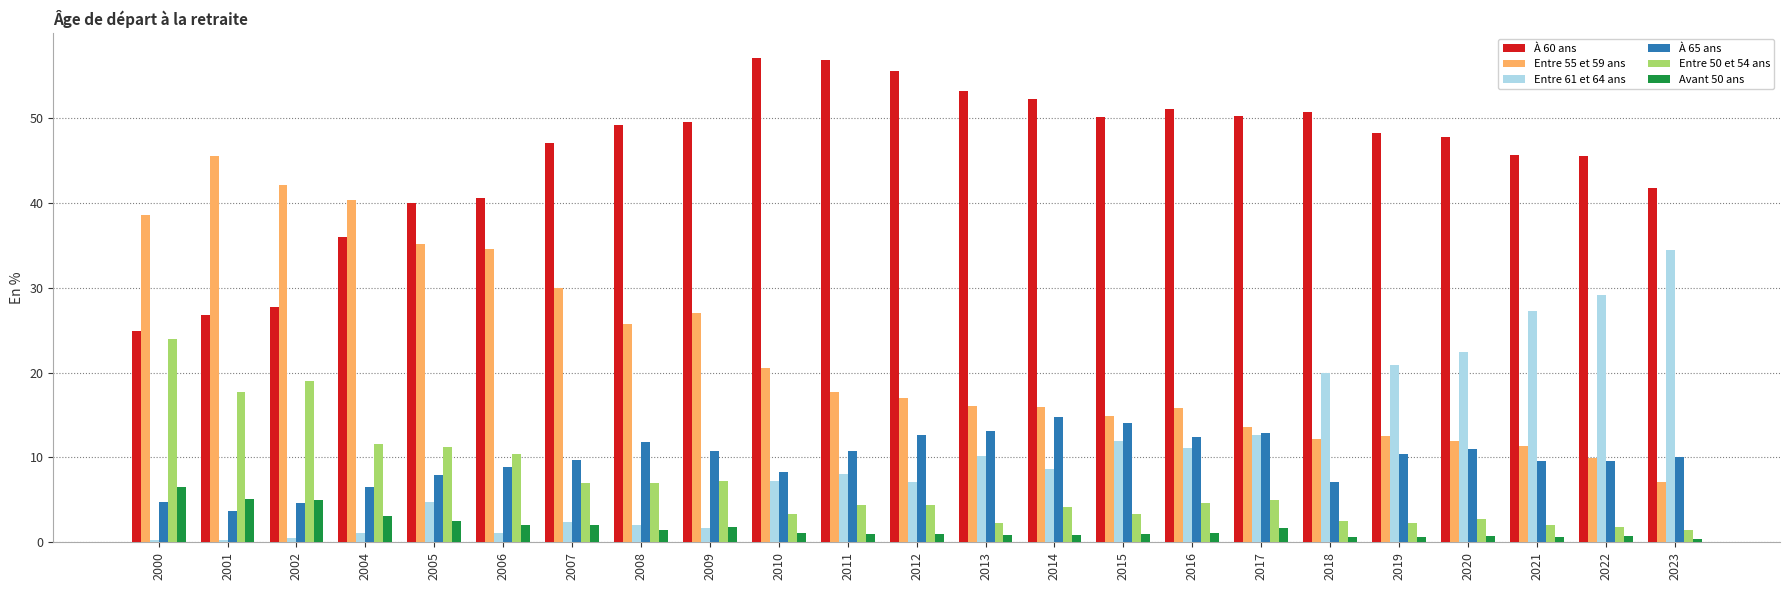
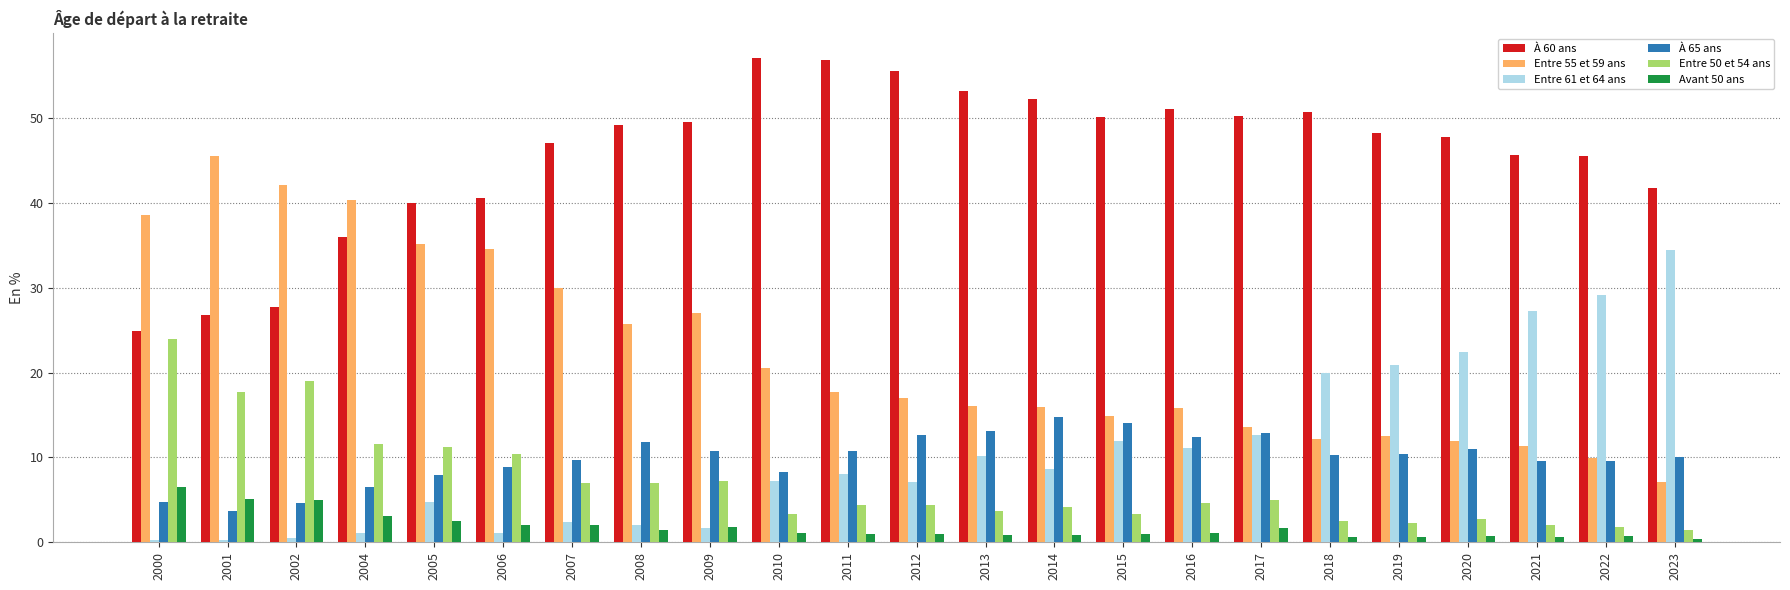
Entre 50 et 54 ans, 2013: 2 -> 4
À 65 ans, 2018: 7 -> 10
